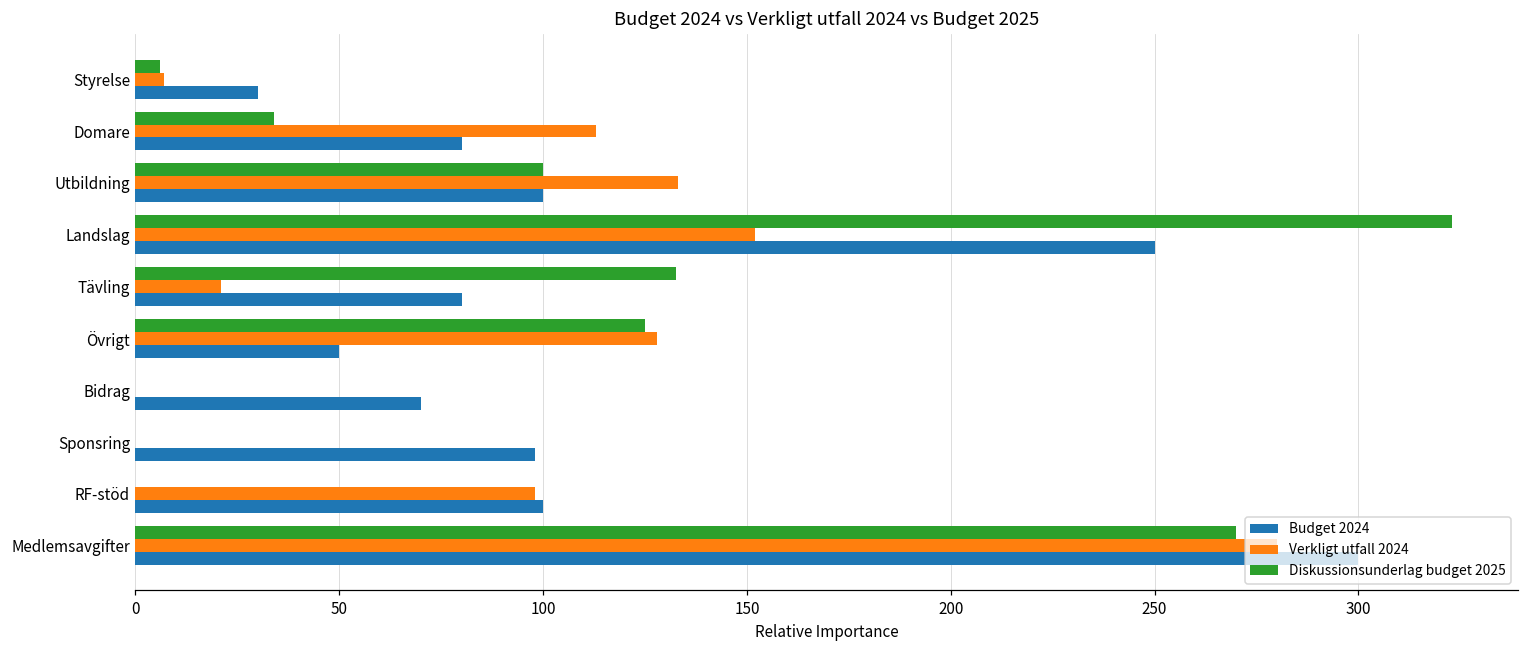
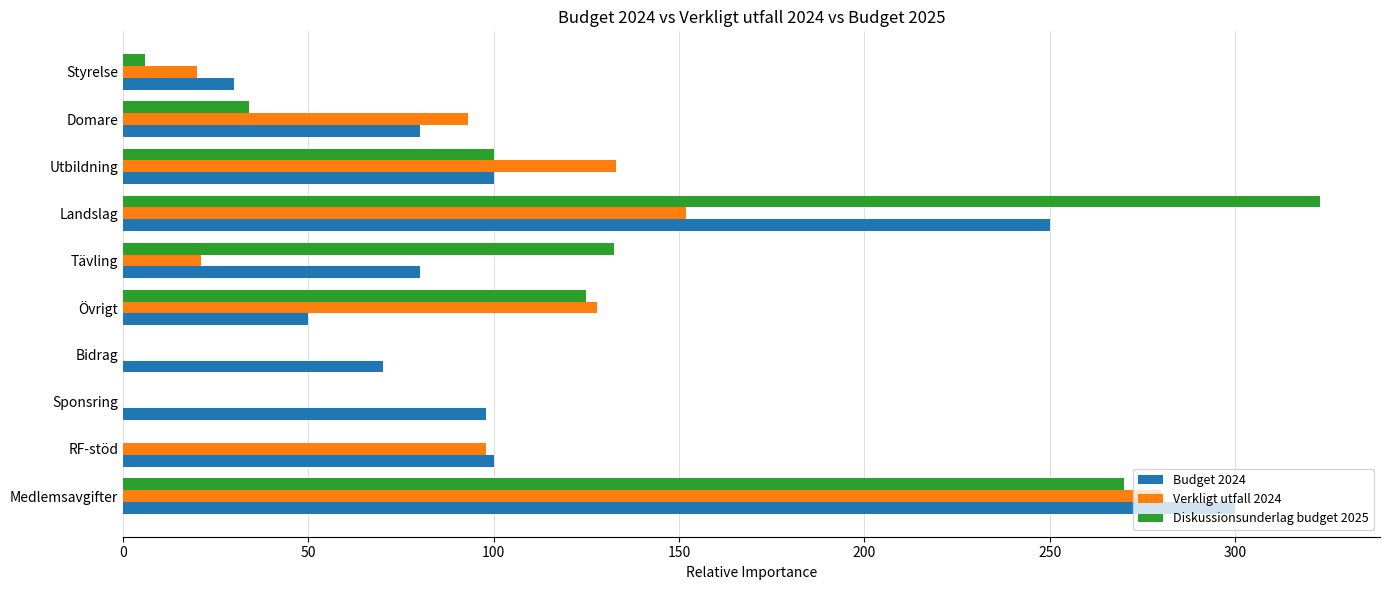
Verkligt utfall 2024, Styrelse: 7 -> 20
Verkligt utfall 2024, Domare: 113 -> 93
